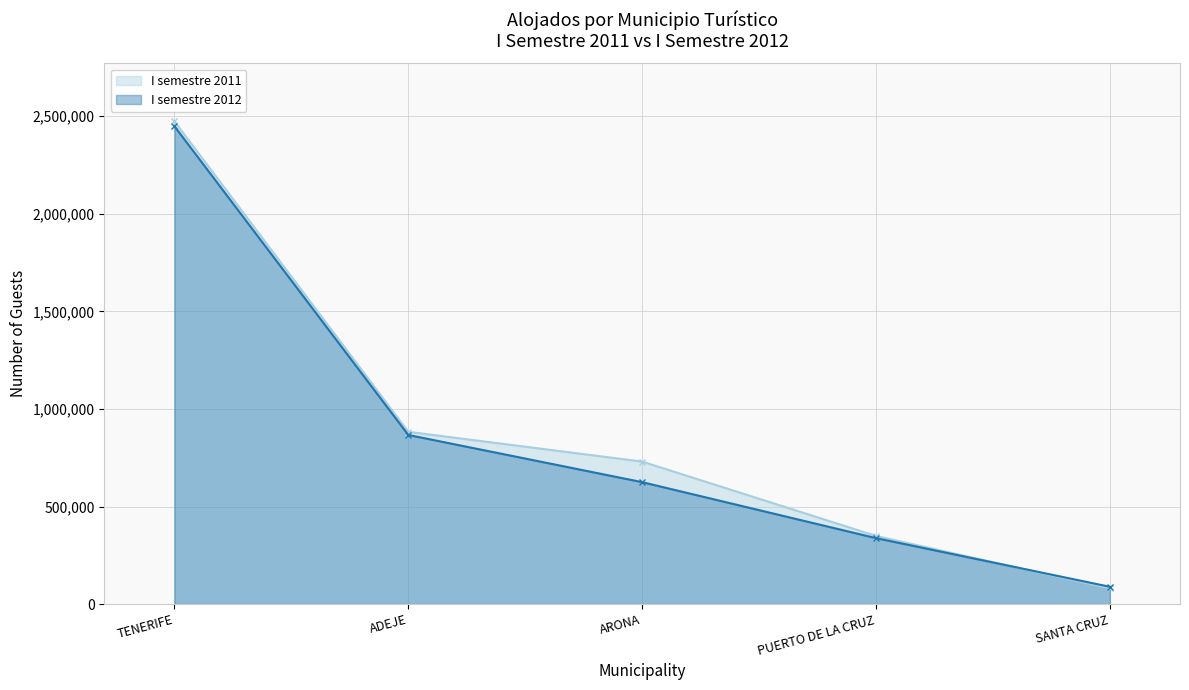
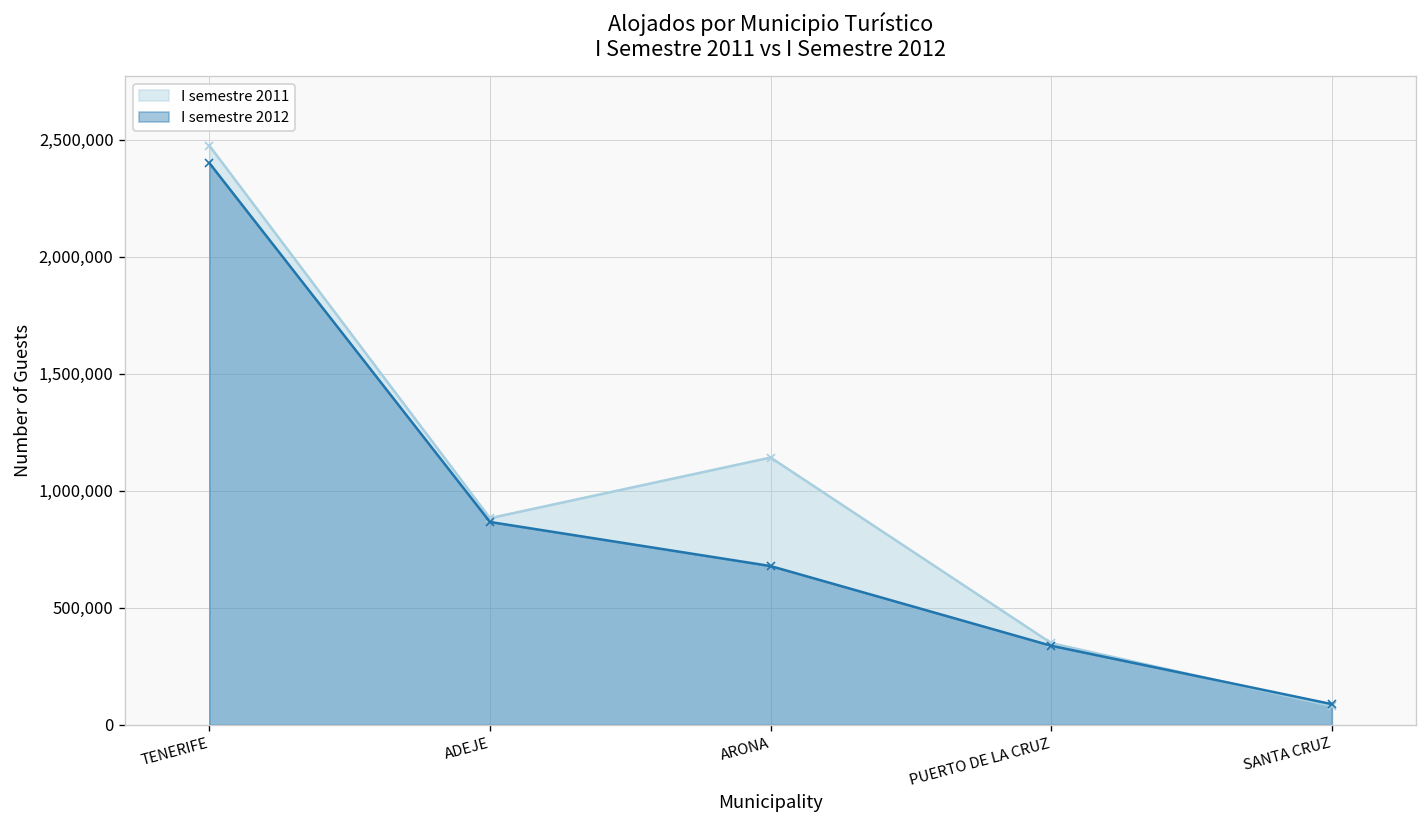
I semestre 2012, TENERIFE: 2,450,000 -> 2,400,000
I semestre 2011, ARONA: 730,000 -> 1,140,000
I semestre 2012, ARONA: 620,000 -> 680,000
